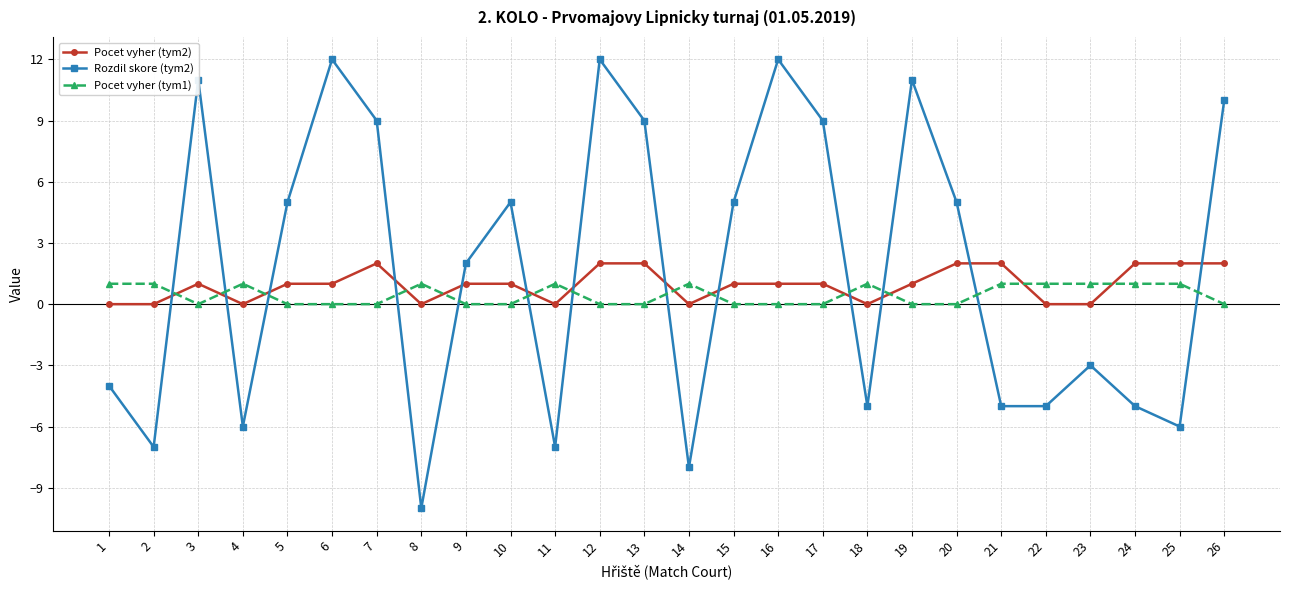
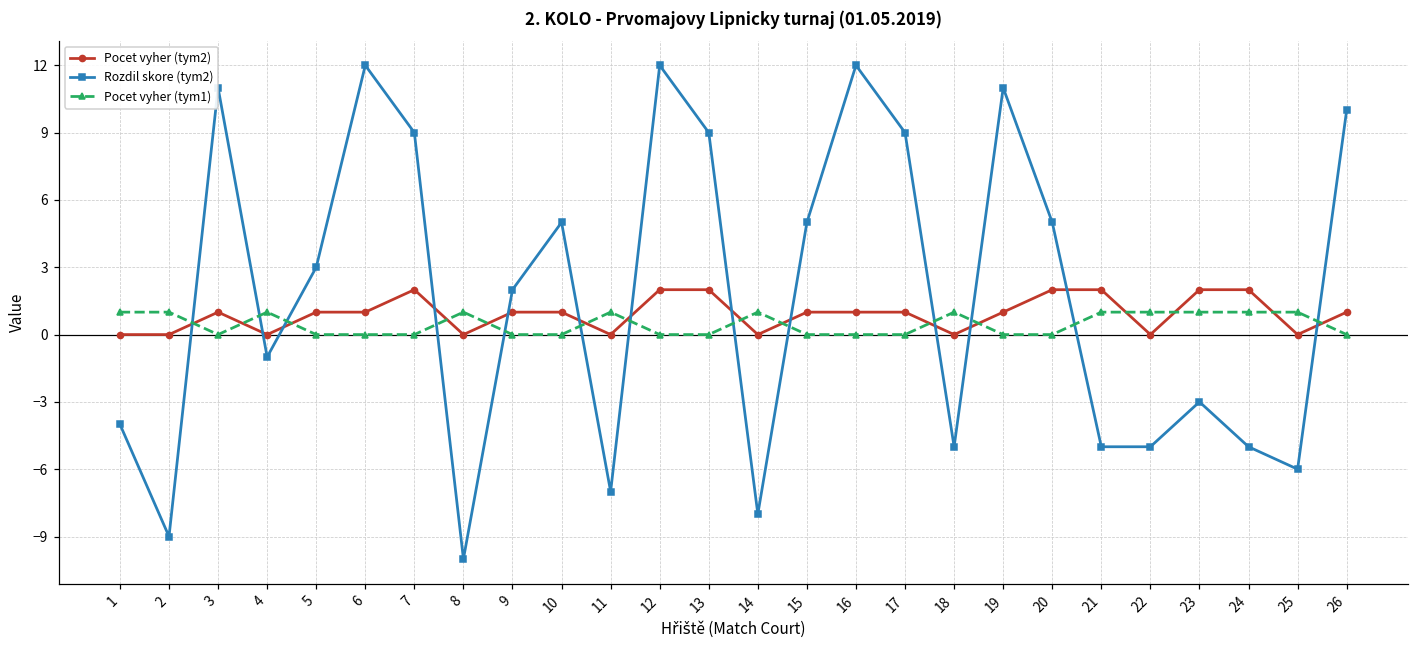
Rozdil skore (tym2), 2: -7 -> -9
Rozdil skore (tym2), 4: -6 -> -1
Rozdil skore (tym2), 5: 5 -> 3
Pocet vyher (tym2), 23: 0 -> 2
Pocet vyher (tym2), 25: 2 -> 0
Pocet vyher (tym2), 26: 2 -> 1
